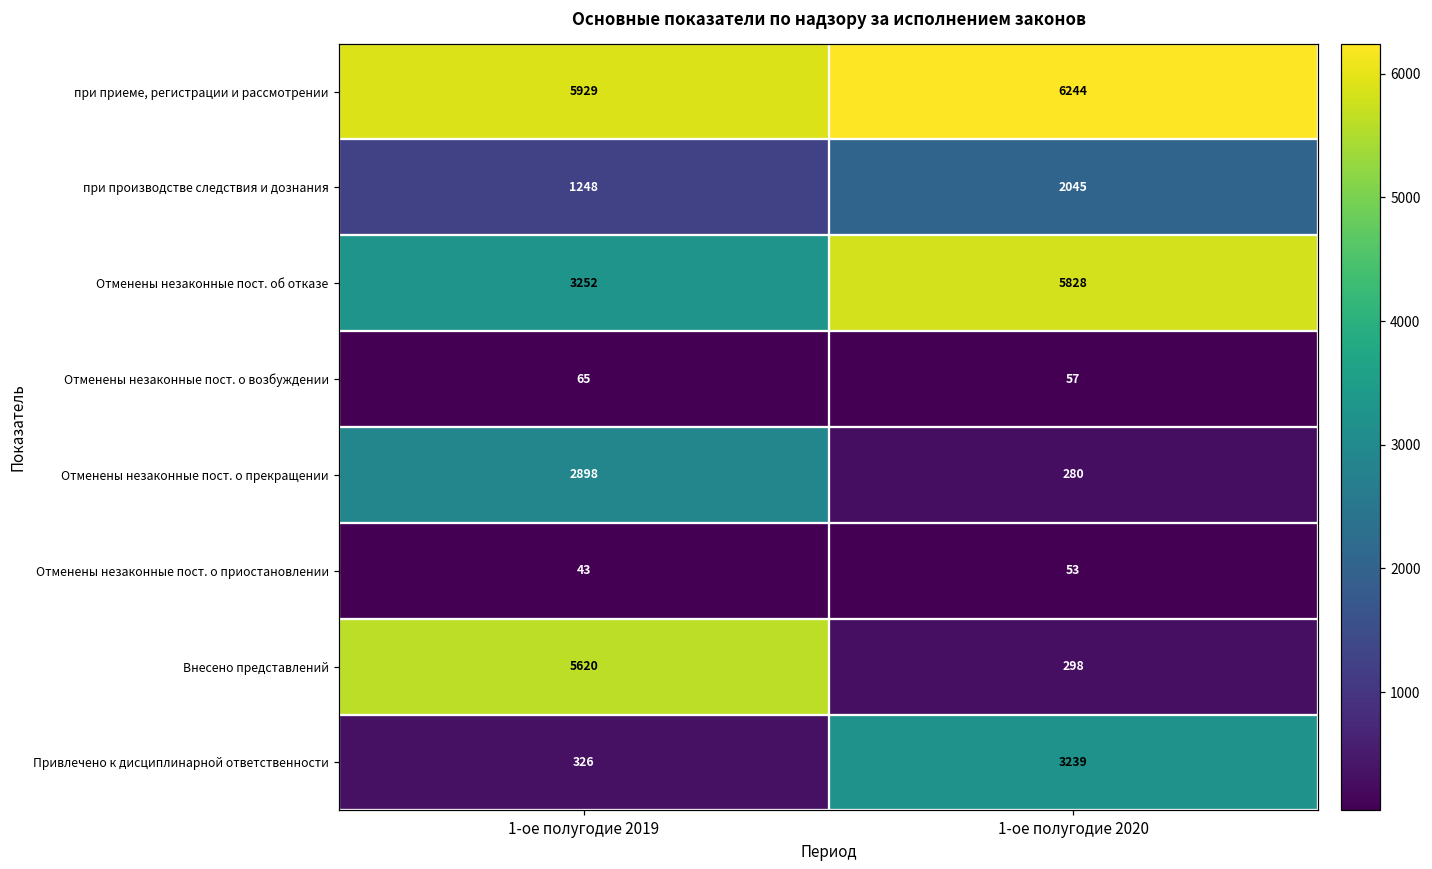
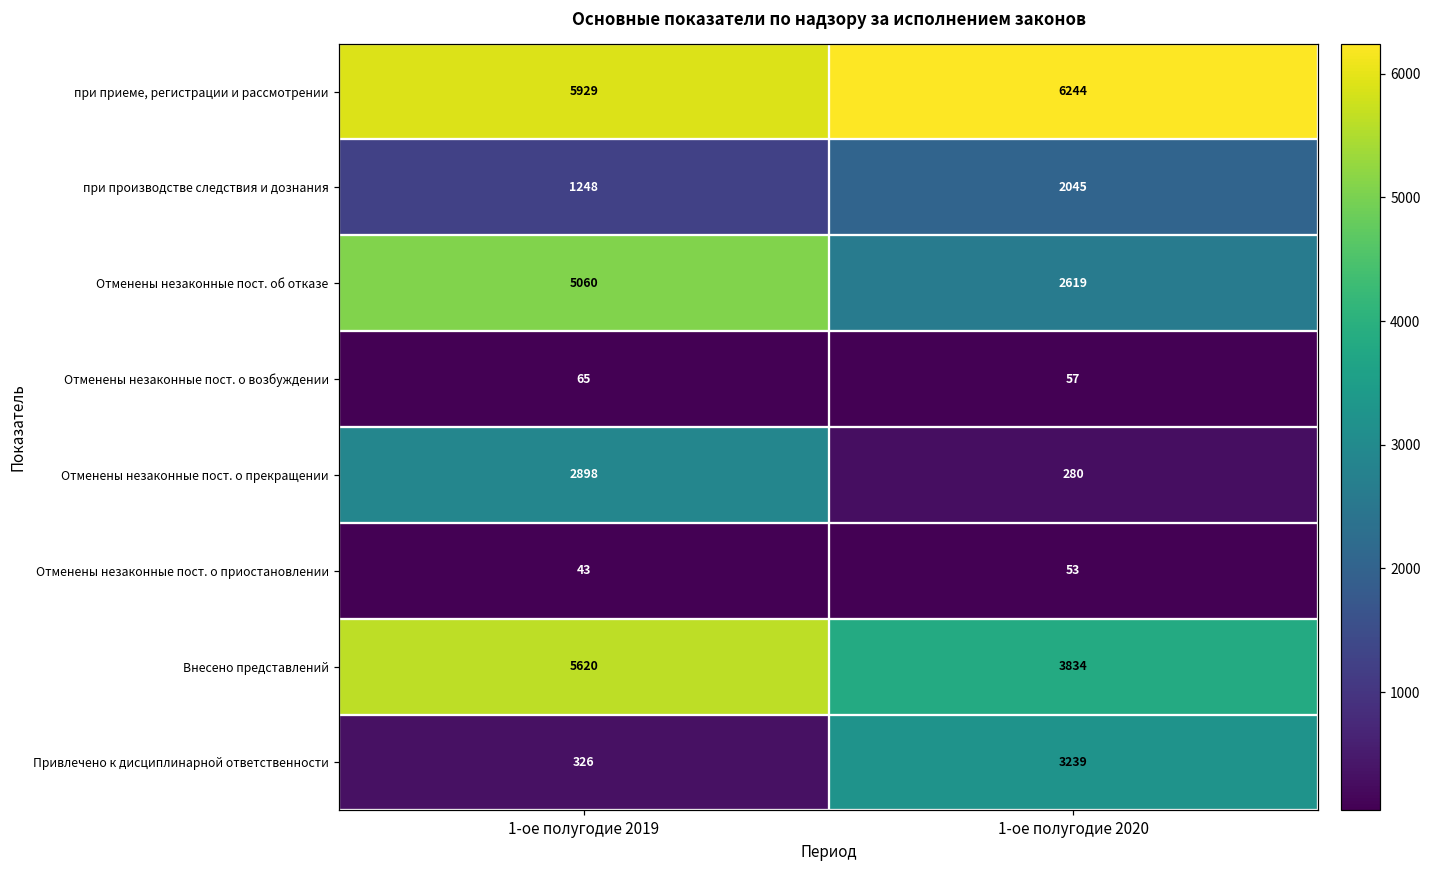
Отменены незаконные пост. об отказе, 1-ое полугодие 2019: 3252 -> 5060
Отменены незаконные пост. об отказе, 1-ое полугодие 2020: 5828 -> 2619
Внесено представлений, 1-ое полугодие 2020: 298 -> 3834
